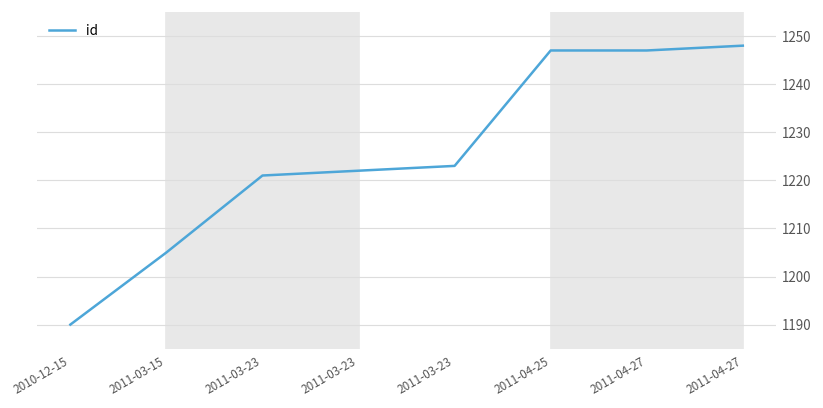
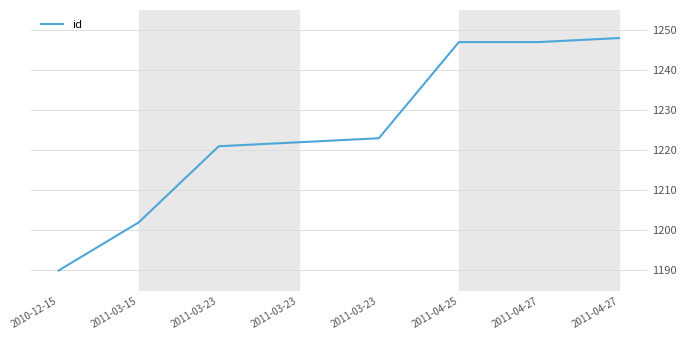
2011-03-15: 1205 -> 1202
